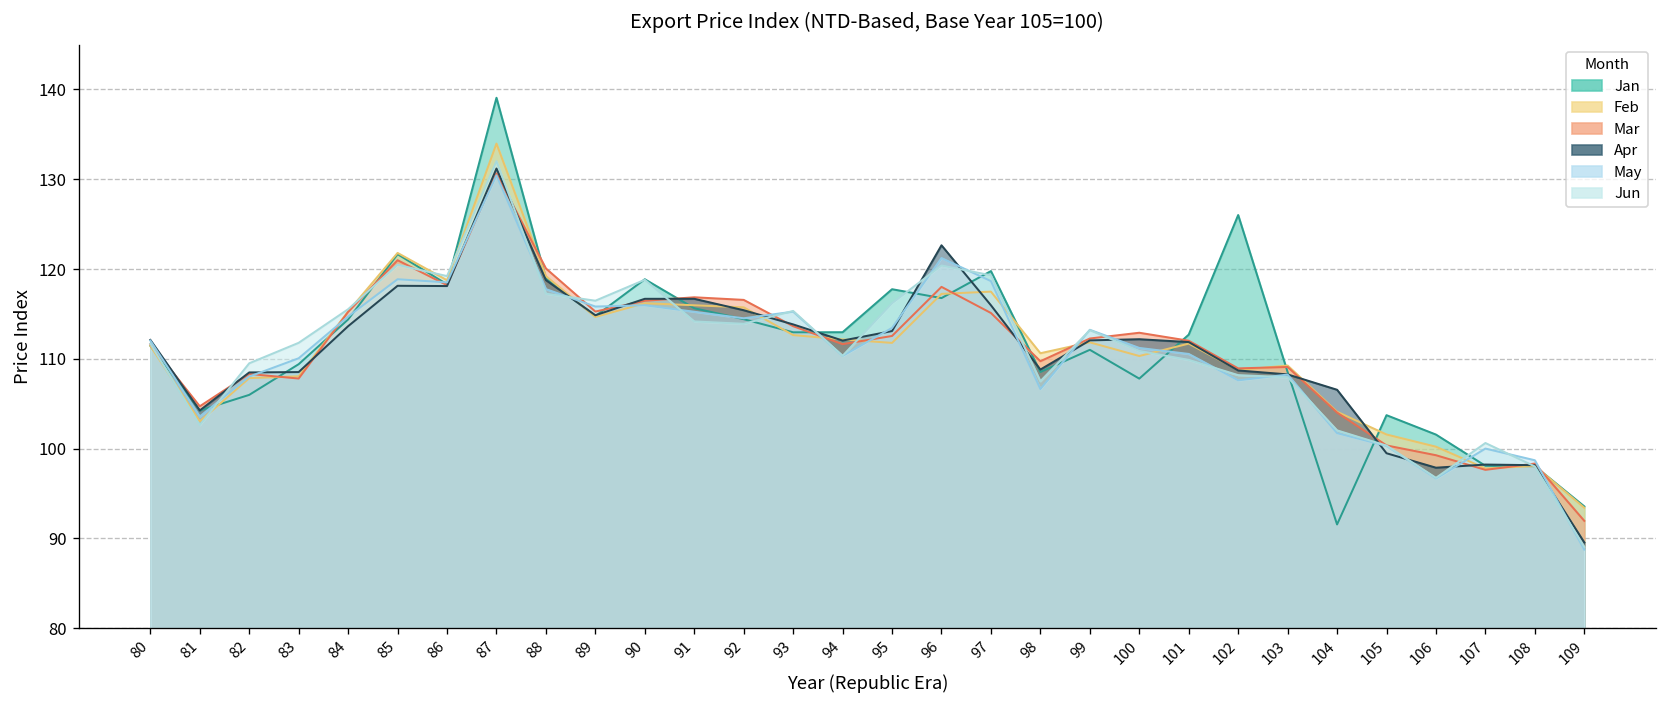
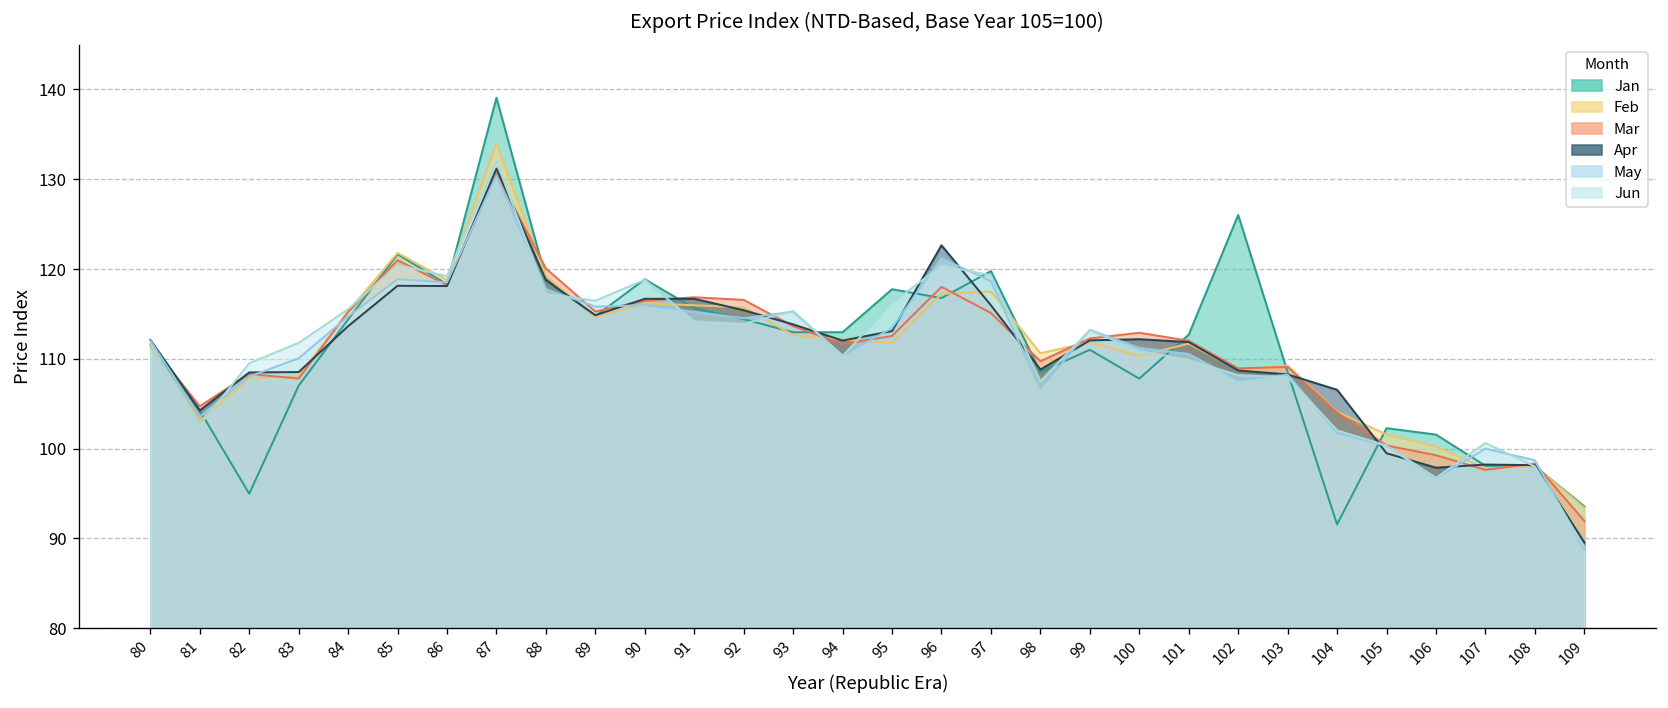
Jan, 82: 106 -> 95
Jan, 83: 109 -> 107
Jan, 105: 104 -> 102
